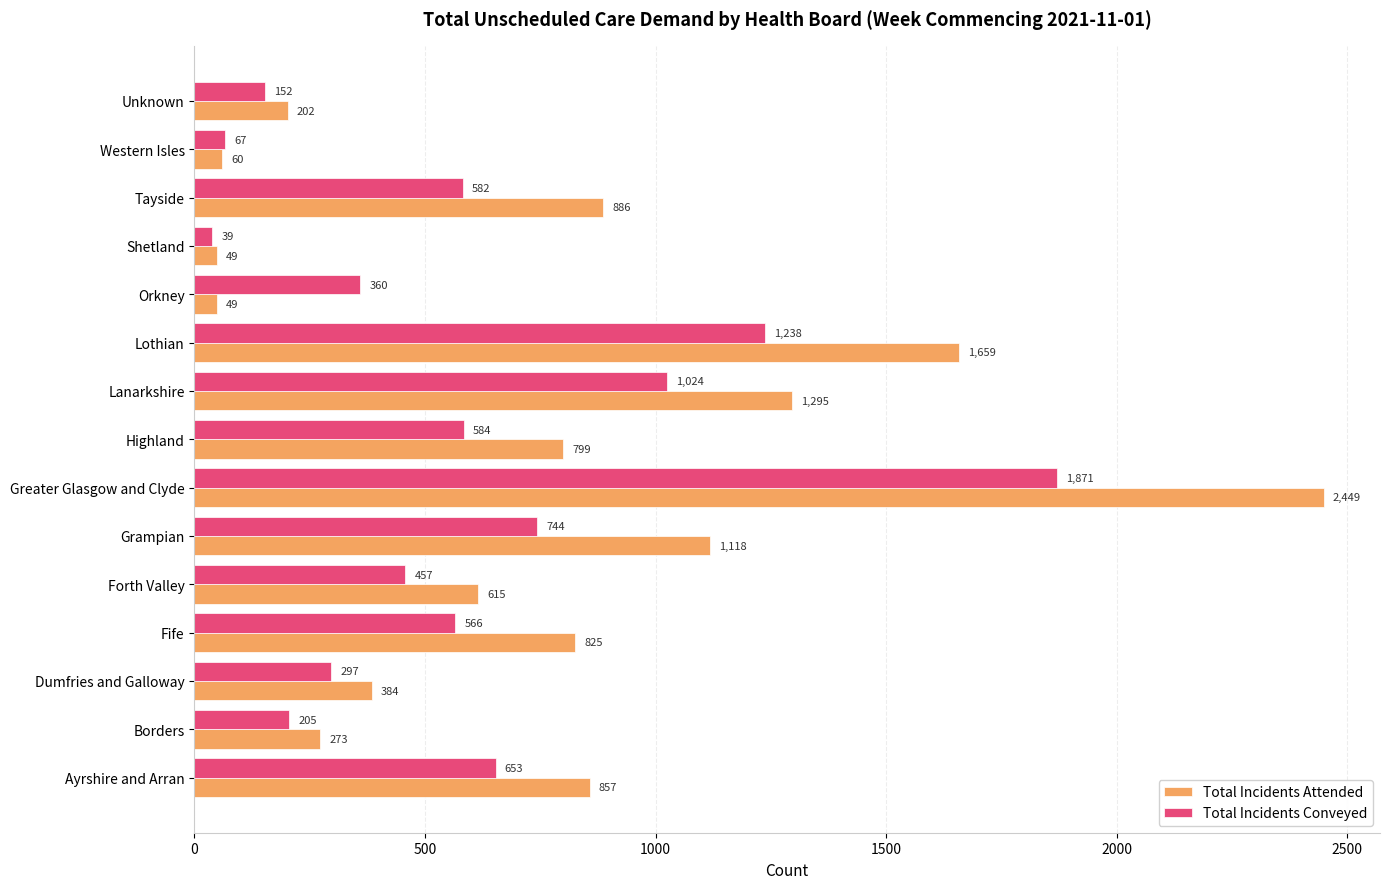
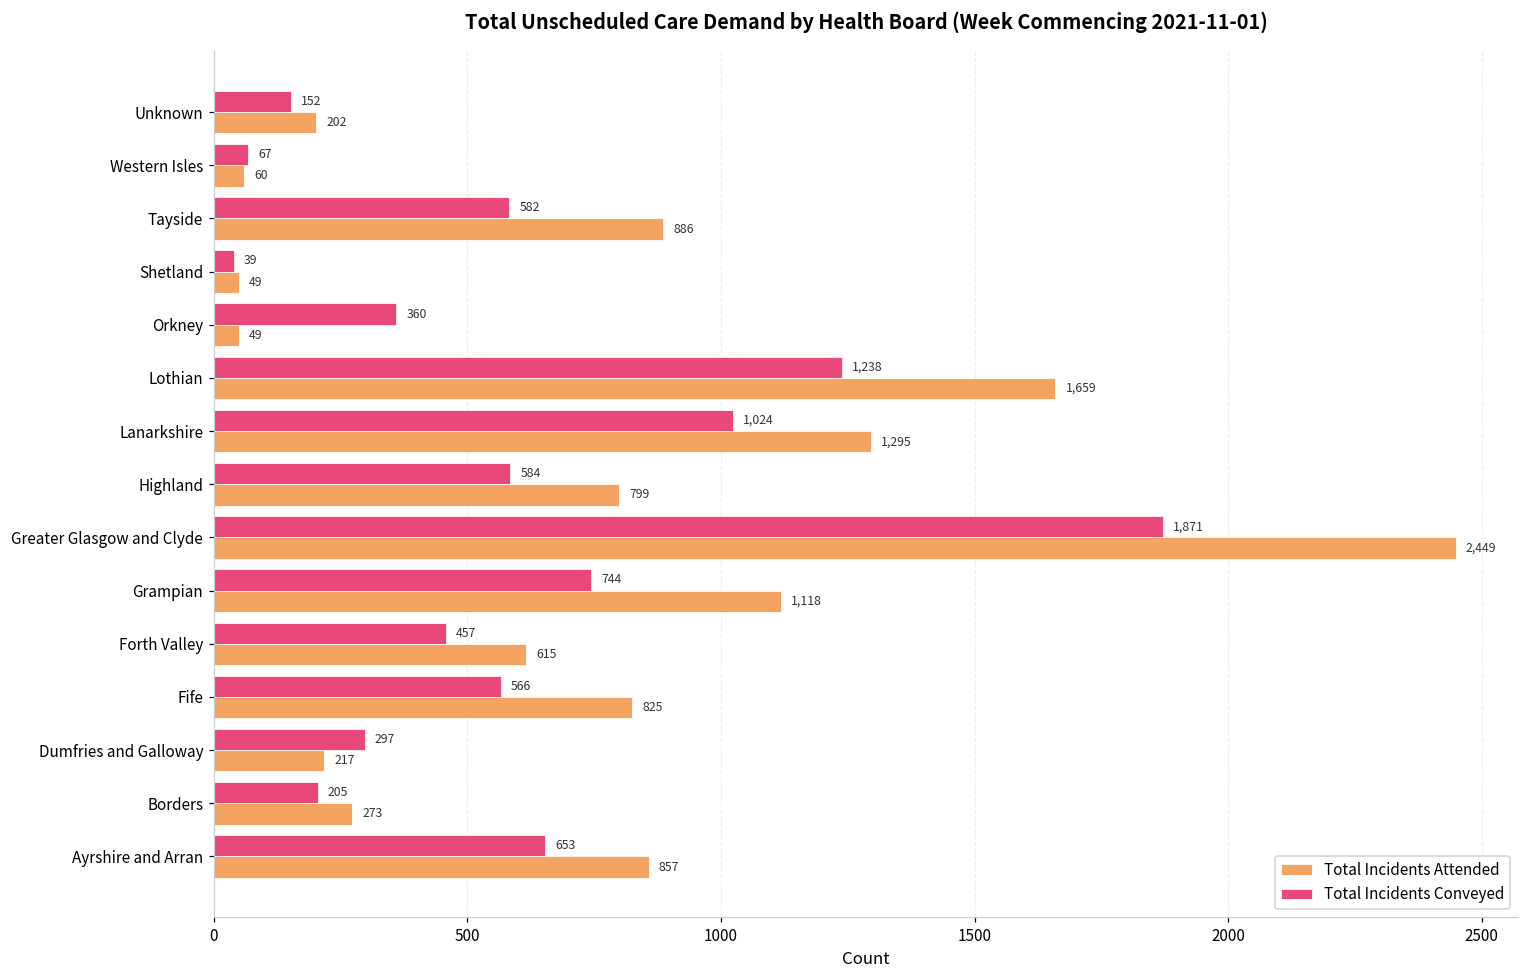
Total Incidents Attended, Dumfries and Galloway: 384 -> 217
